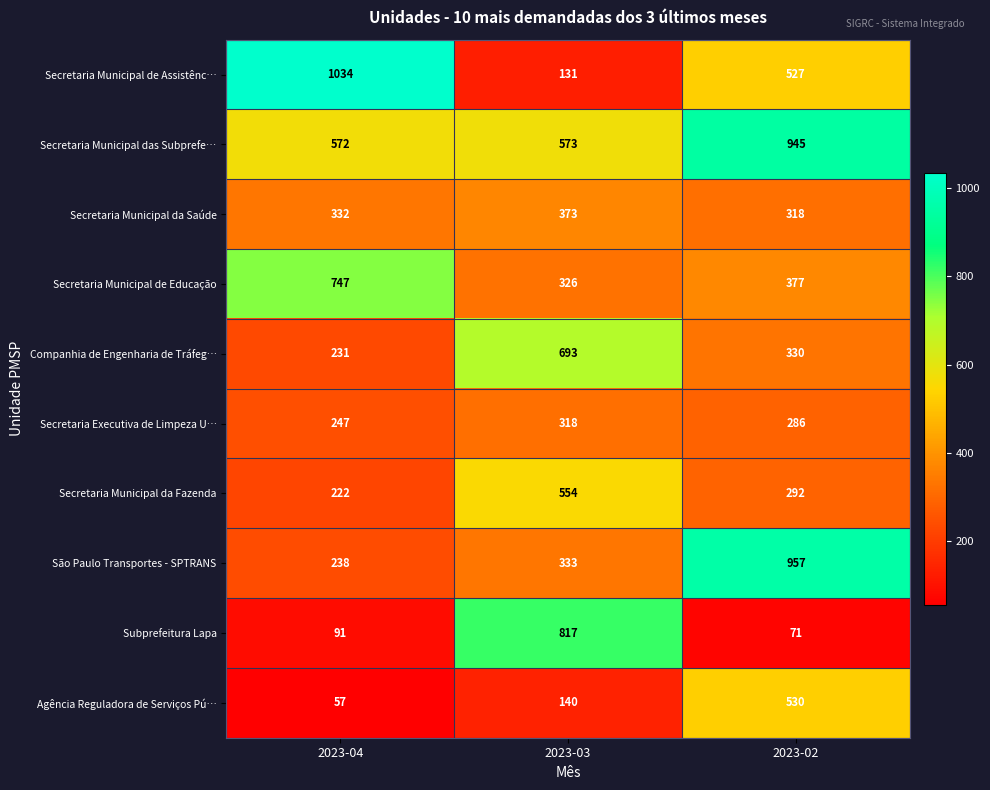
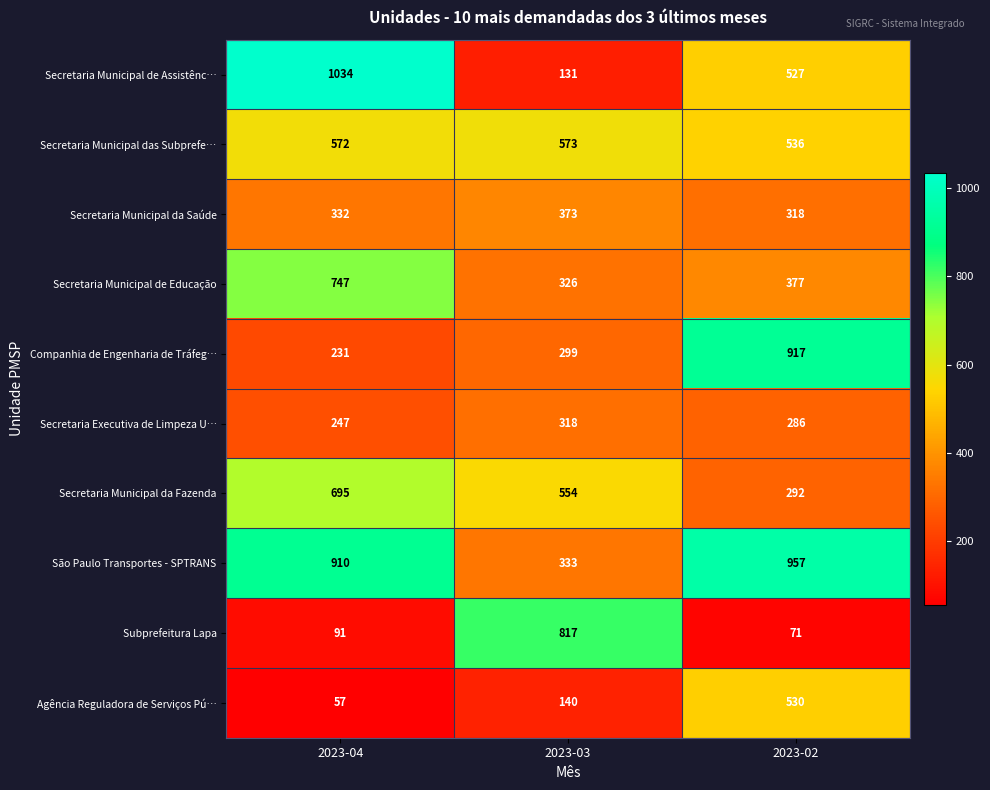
Secretaria Municipal das Subprefe…, 2023-02: 945 -> 536
Companhia de Engenharia de Tráfeg…, 2023-03: 693 -> 299
Companhia de Engenharia de Tráfeg…, 2023-02: 330 -> 917
Secretaria Municipal da Fazenda, 2023-04: 222 -> 695
São Paulo Transportes - SPTRANS, 2023-04: 238 -> 910
